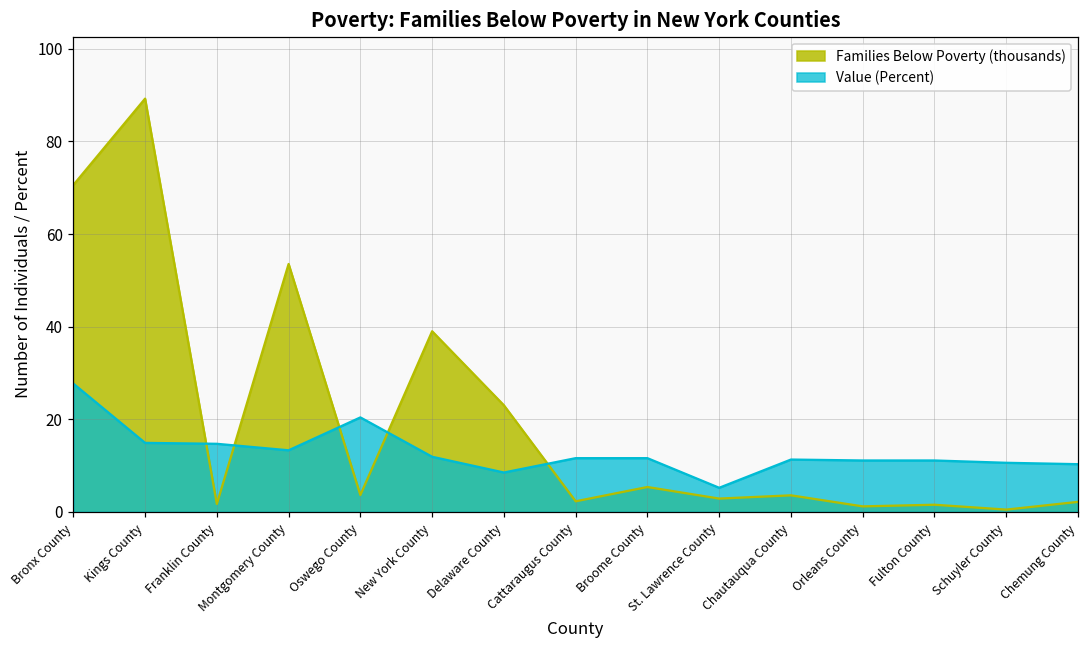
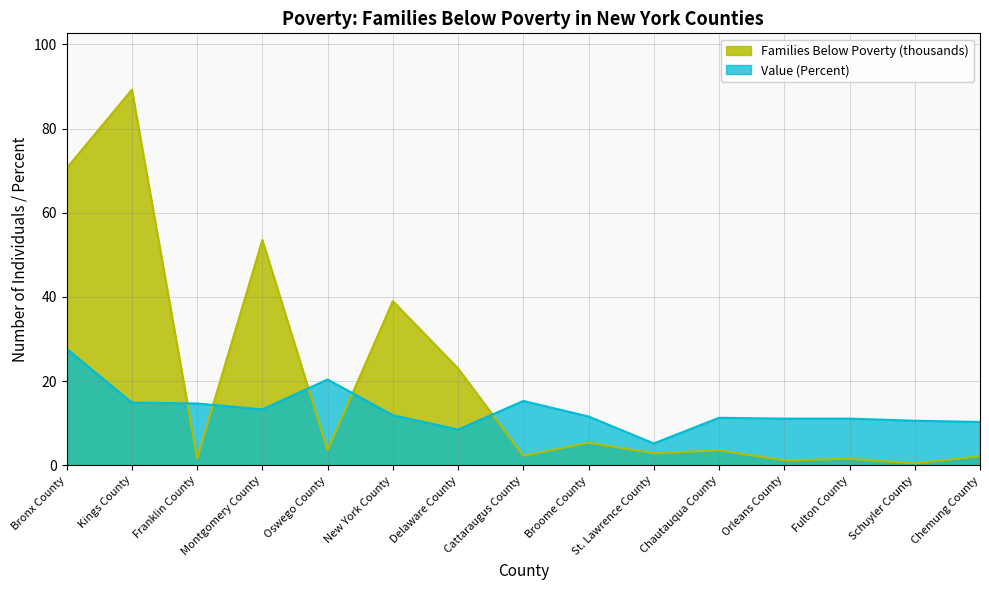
Value (Percent), Cattaraugus County: 12 -> 15
